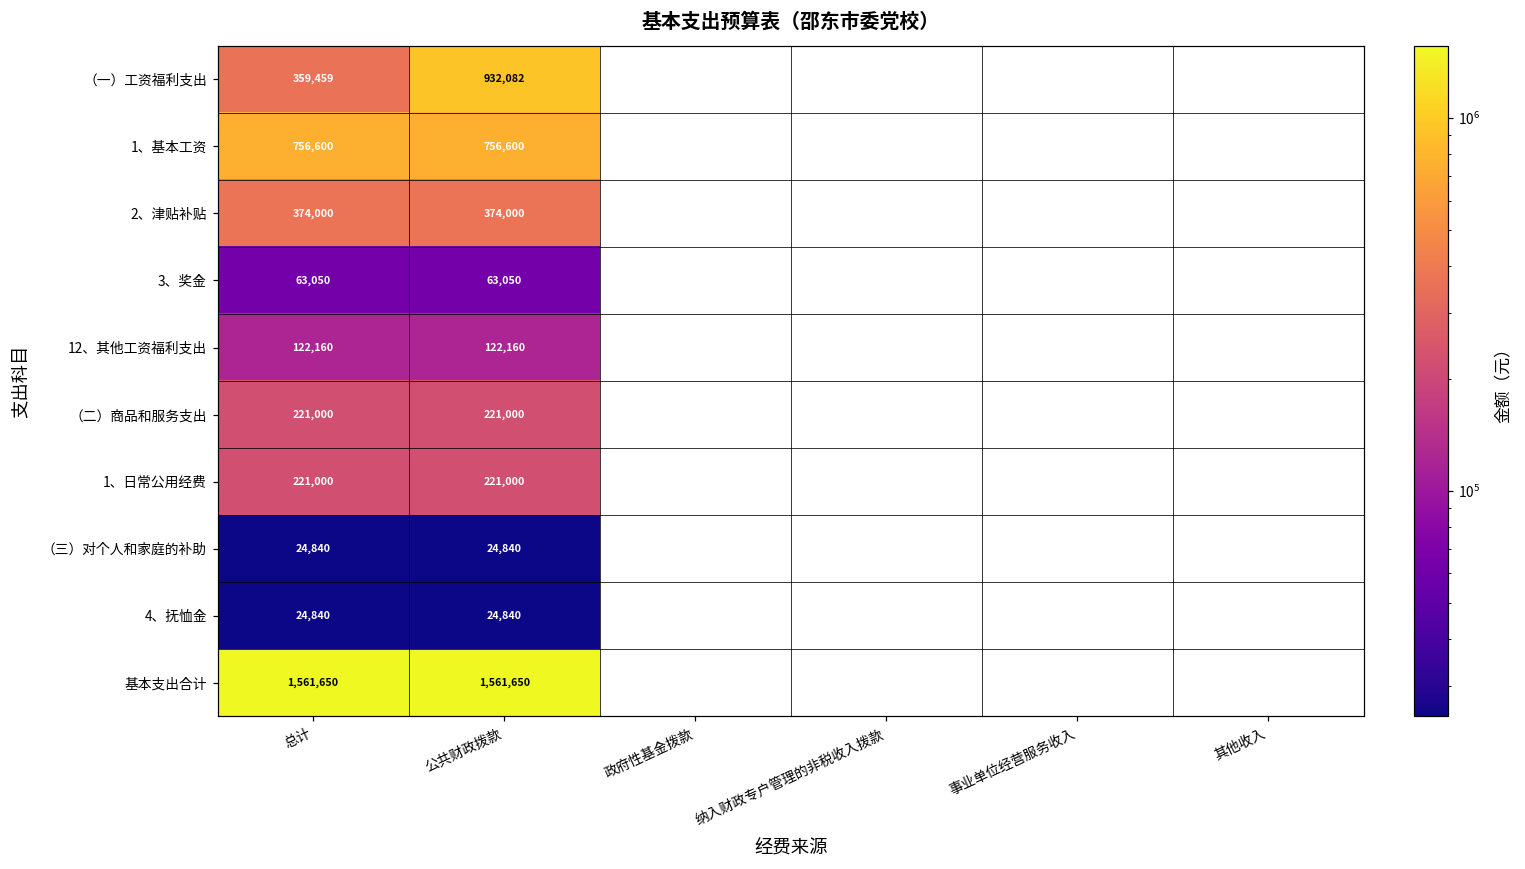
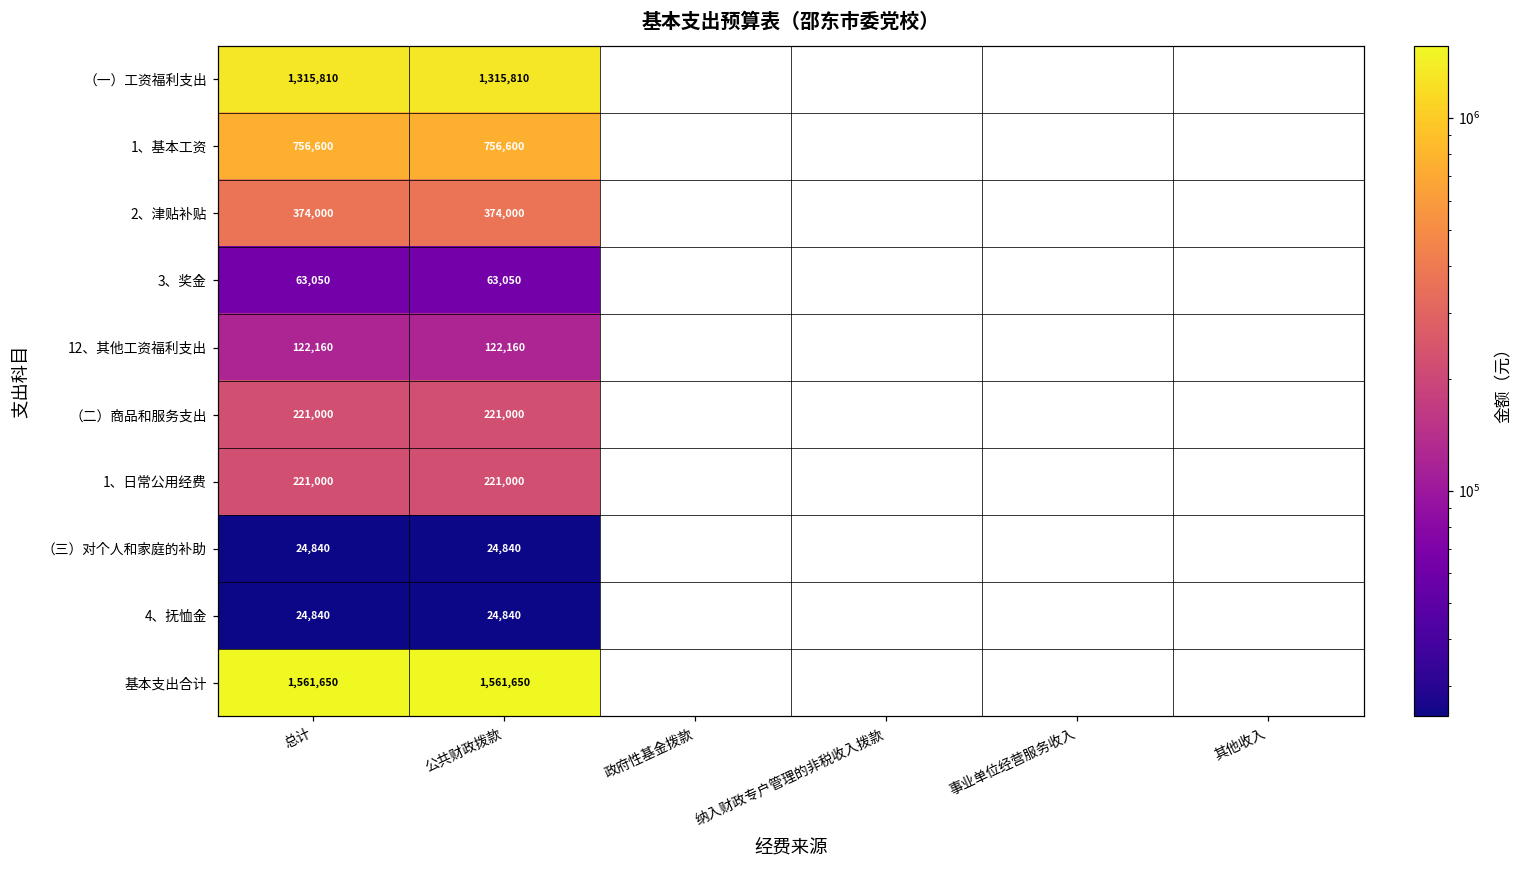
（一）工资福利支出, 总计: 359,459 -> 1,315,810
（一）工资福利支出, 公共财政拨款: 932,082 -> 1,315,810
